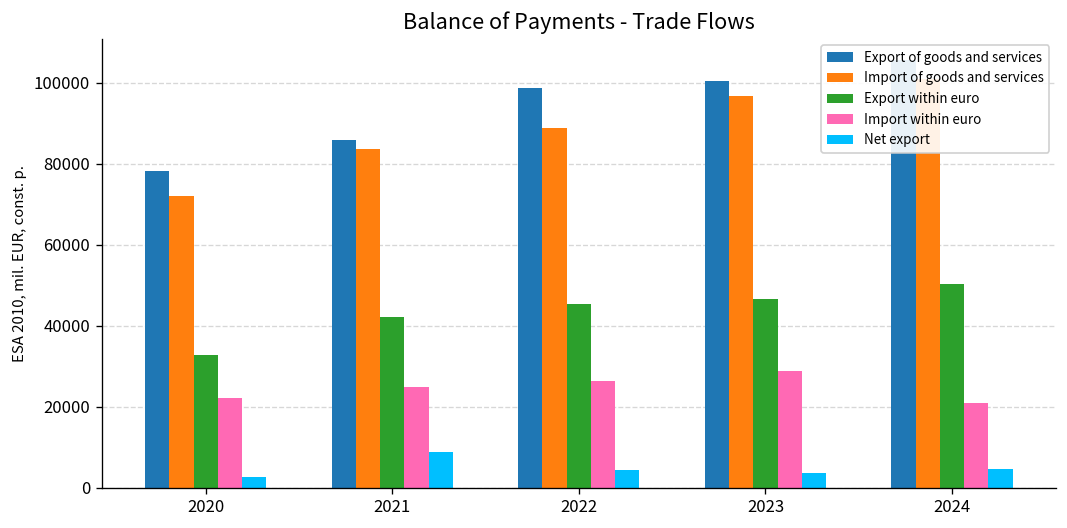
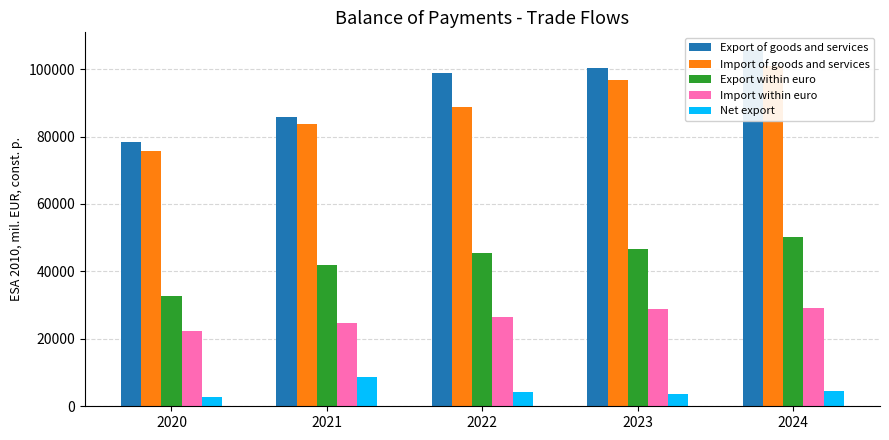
Import of goods and services, 2020: 72000 -> 76000
Import within euro, 2024: 21000 -> 29000
